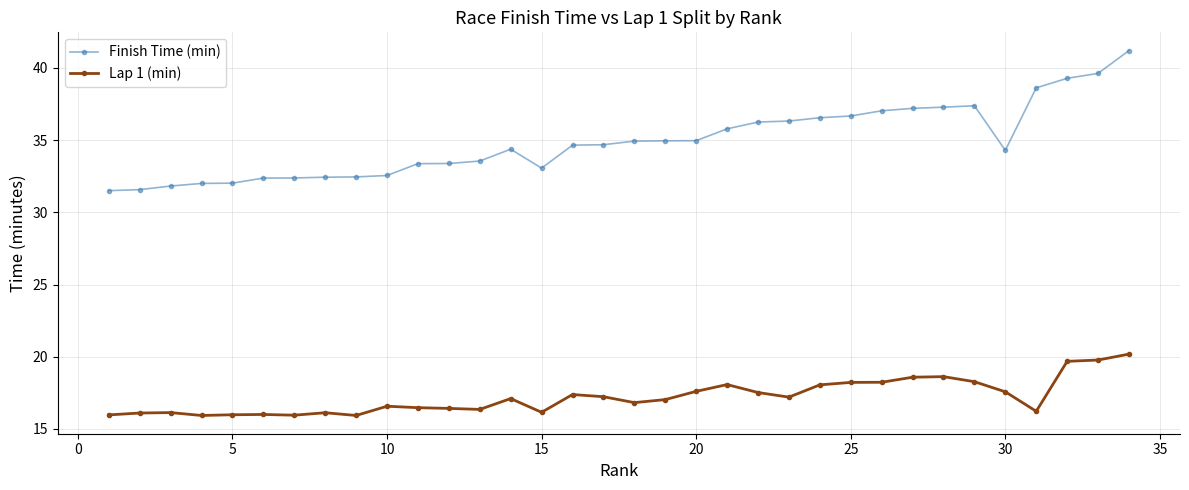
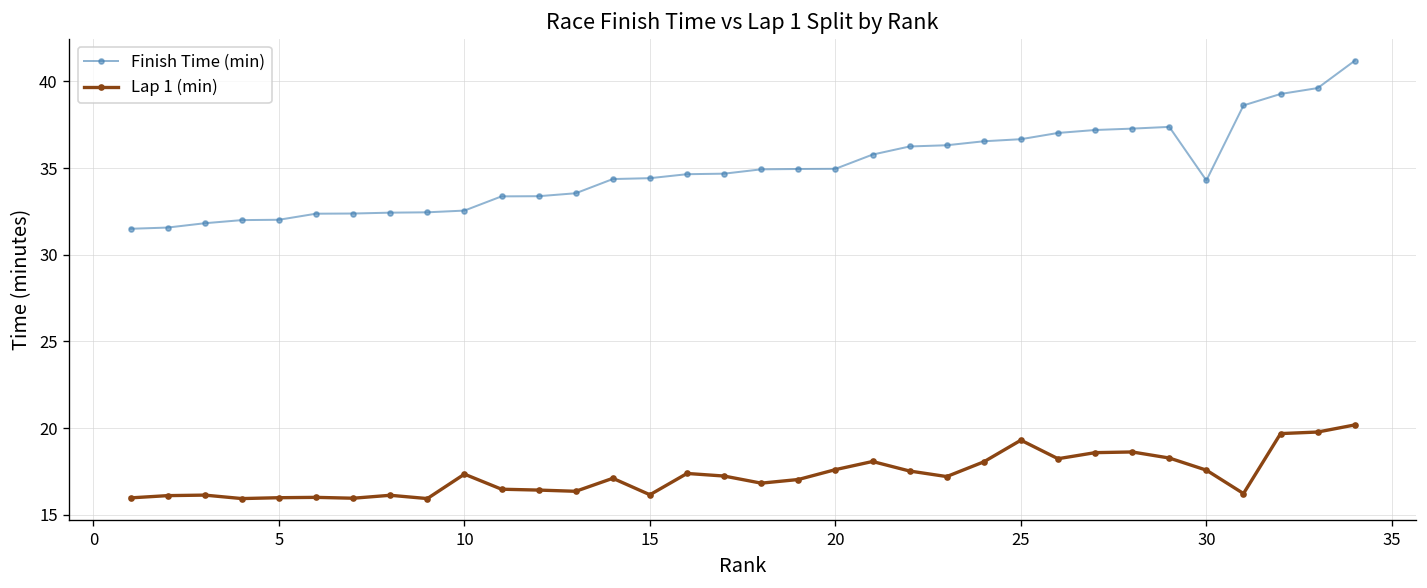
Lap 1 (min), 10: 16.6 -> 17.3
Finish Time (min), 15: 33.1 -> 34.4
Lap 1 (min), 25: 18.2 -> 19.3
